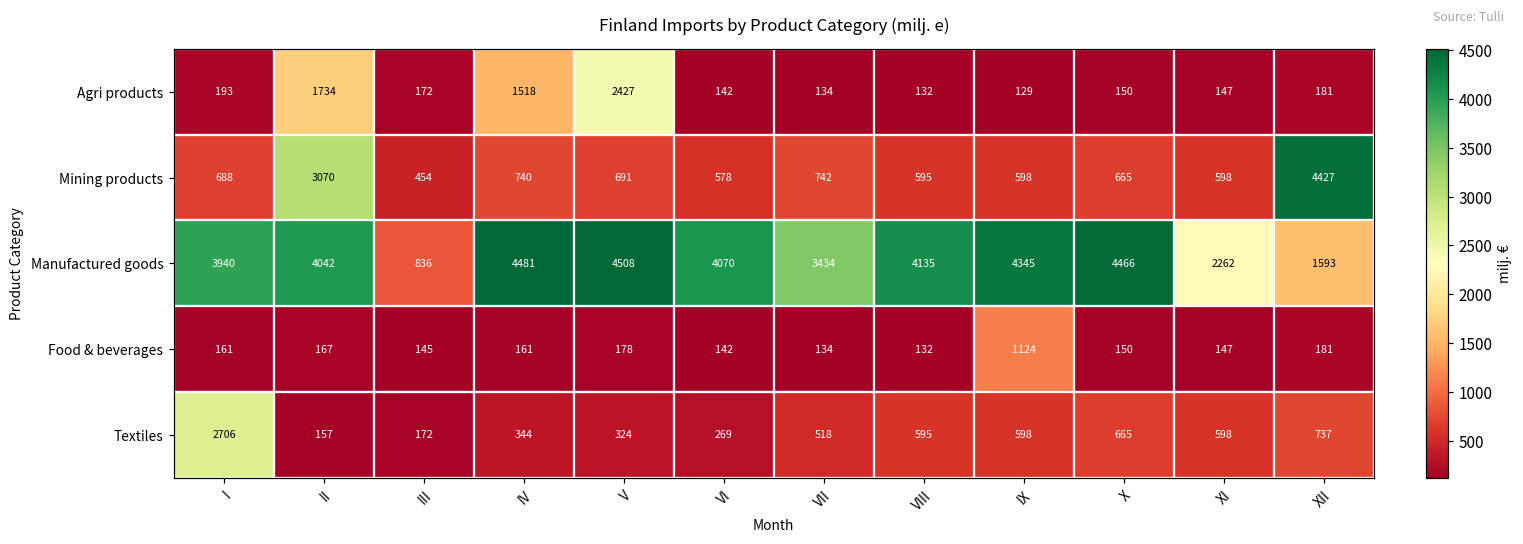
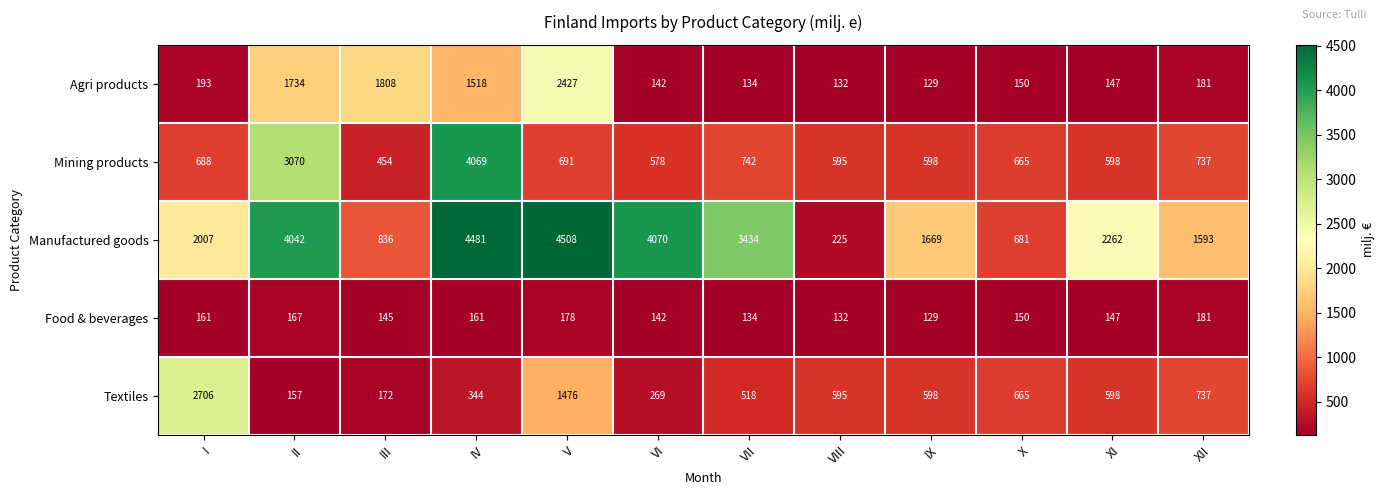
Agri products, III: 172 -> 1808
Mining products, IV: 740 -> 4069
Mining products, XII: 4427 -> 737
Manufactured goods, I: 3940 -> 2007
Manufactured goods, VIII: 4135 -> 225
Manufactured goods, IX: 4345 -> 1669
Manufactured goods, X: 4466 -> 681
Food & beverages, IX: 1124 -> 129
Textiles, V: 324 -> 1476
